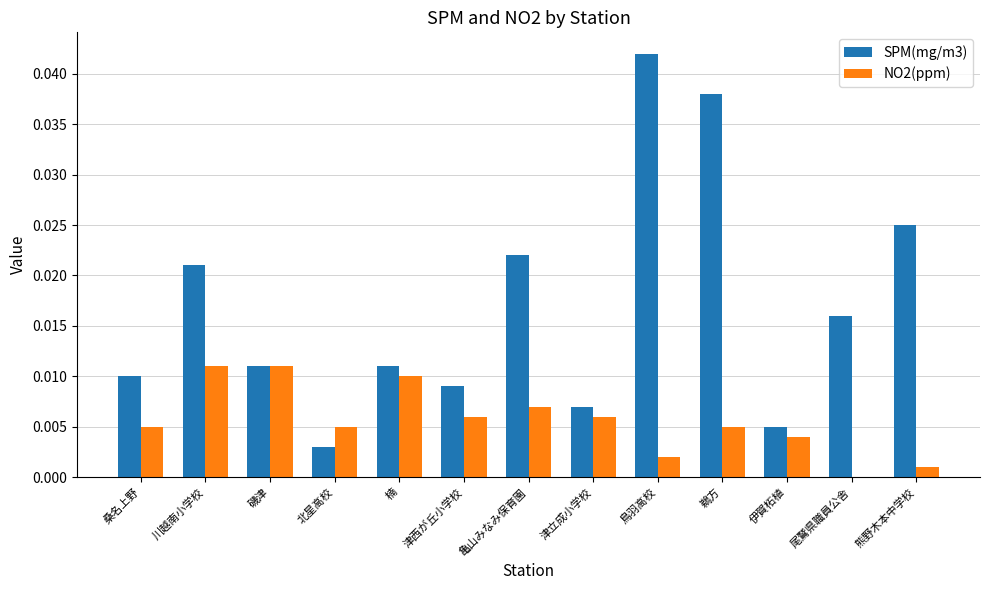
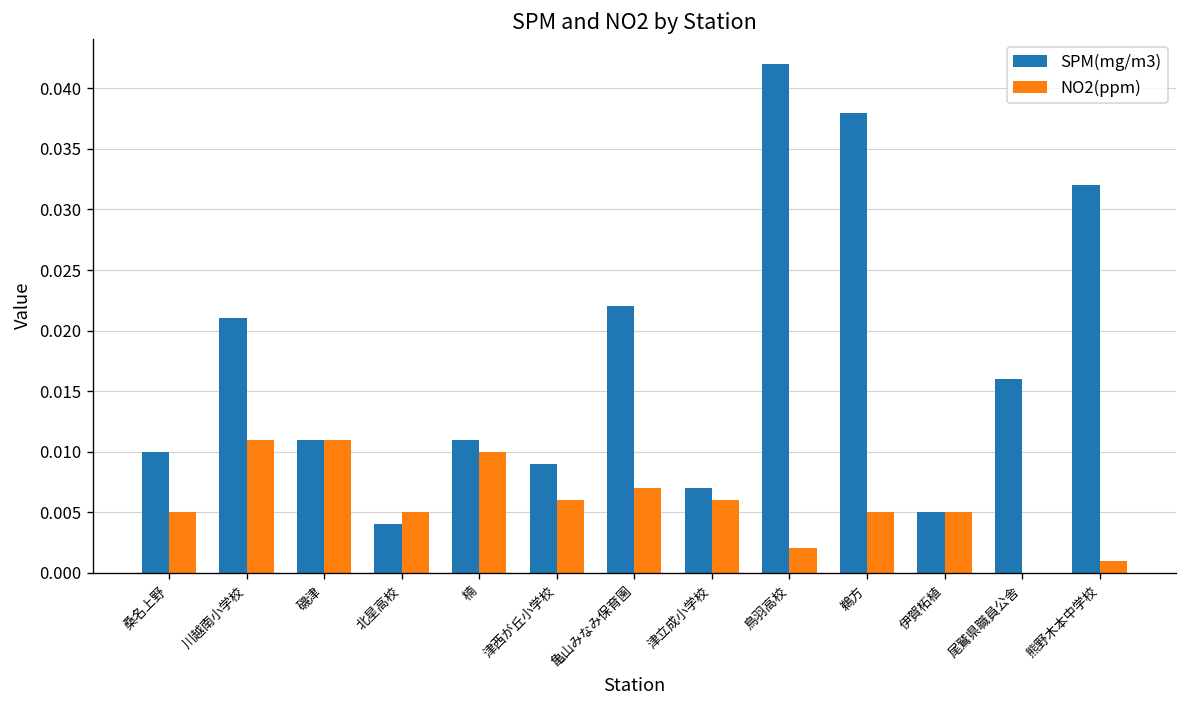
SPM(mg/m3), 北星高校: 0.003 -> 0.004
NO2(ppm), 伊賀柘植: 0.004 -> 0.005
SPM(mg/m3), 熊野木本中学校: 0.025 -> 0.032
